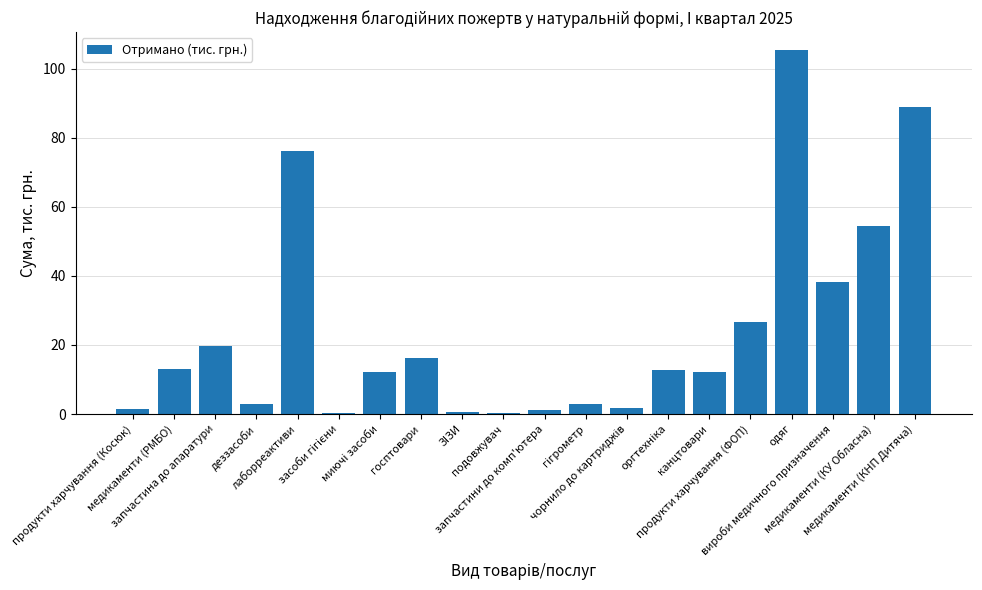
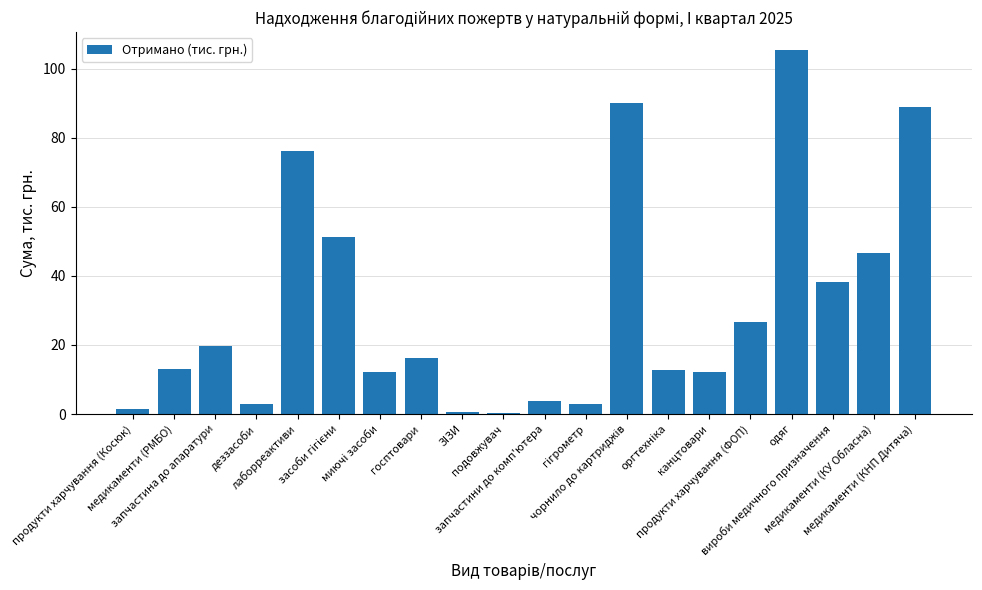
засоби гігієни: 0 -> 51
запчастини до комп'ютера: 1 -> 4
чорнило до картриджів: 2 -> 90
медикаменти (КУ Обласна): 54 -> 46
